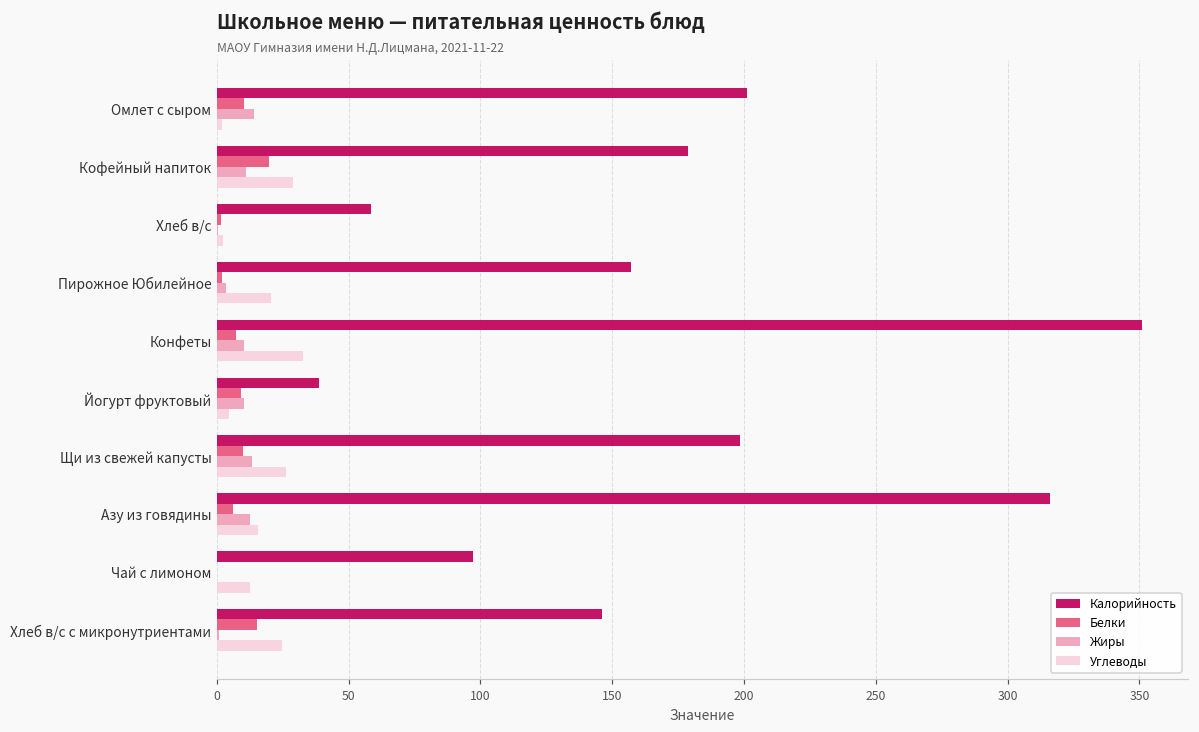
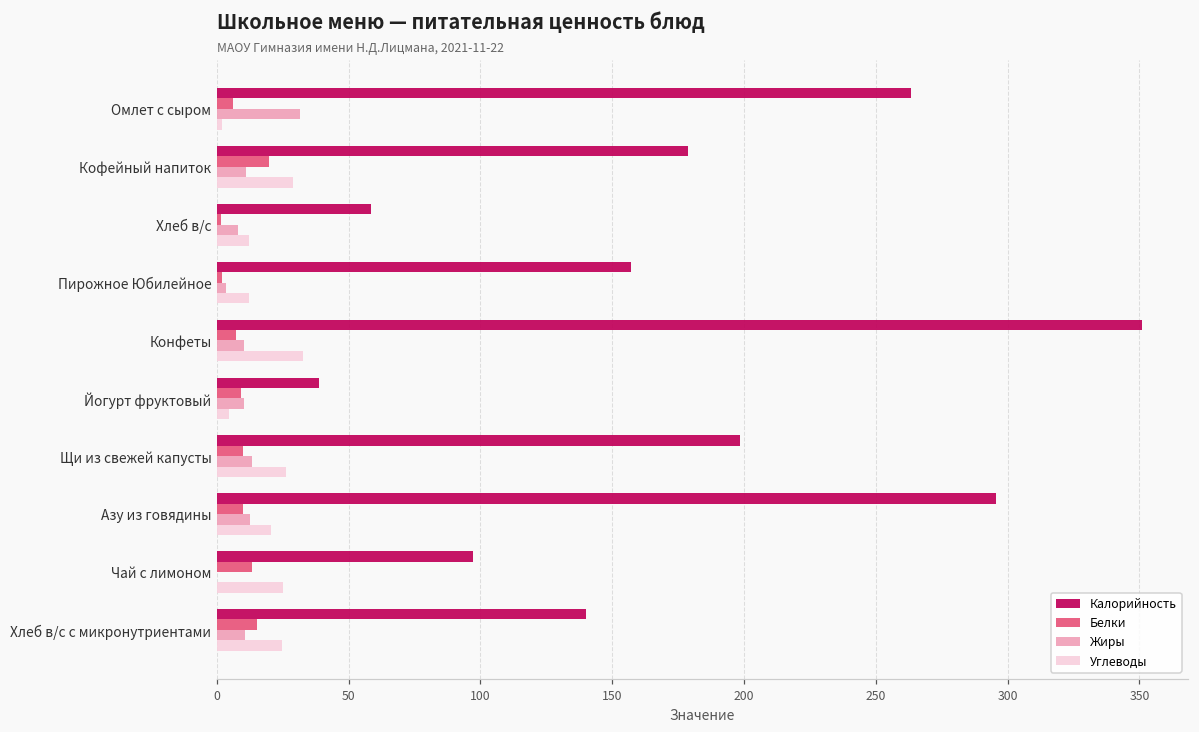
Калорийность, Омлет с сыром: 201 -> 263
Белки, Омлет с сыром: 10 -> 6
Жиры, Омлет с сыром: 14 -> 32
Жиры, Хлеб в/с: 0 -> 8
Углеводы, Хлеб в/с: 2 -> 12
Углеводы, Пирожное Юбилейное: 21 -> 12
Калорийность, Азу из говядины: 316 -> 296
Белки, Азу из говядины: 6 -> 10
Углеводы, Азу из говядины: 16 -> 20
Белки, Чай с лимоном: 0 -> 14
Углеводы, Чай с лимоном: 13 -> 25
Калорийность, Хлеб в/с с микронутриентами: 146 -> 140
Жиры, Хлеб в/с с микронутриентами: 1 -> 11
